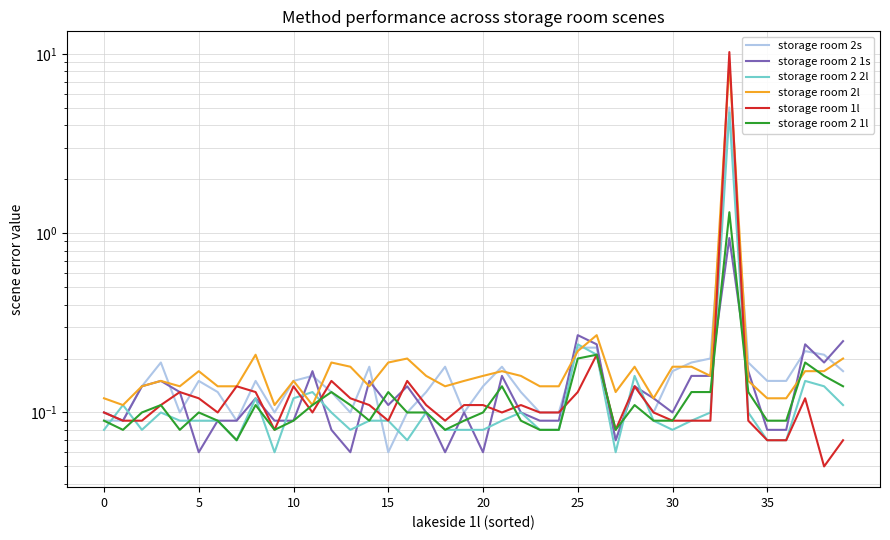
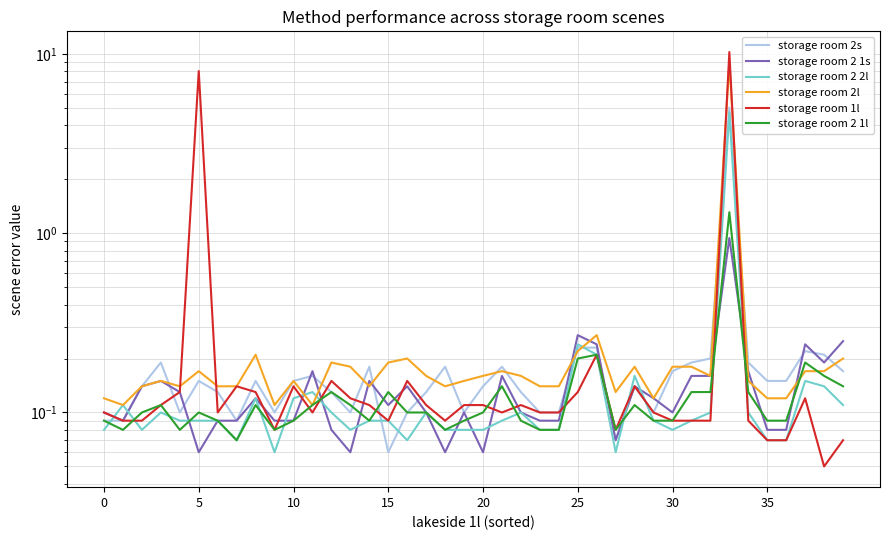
storage room 1l, 5: 0.12 -> 8
